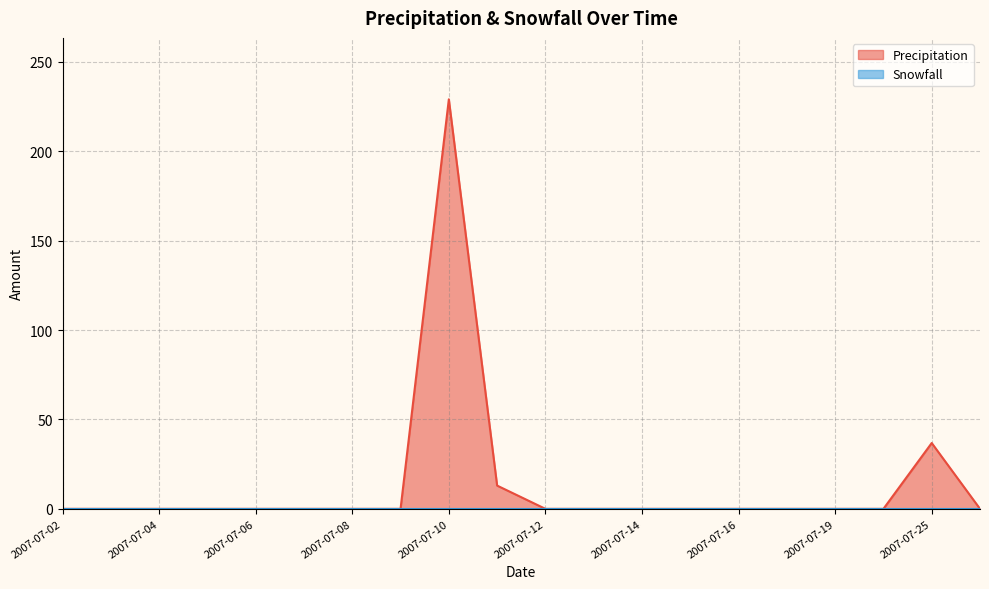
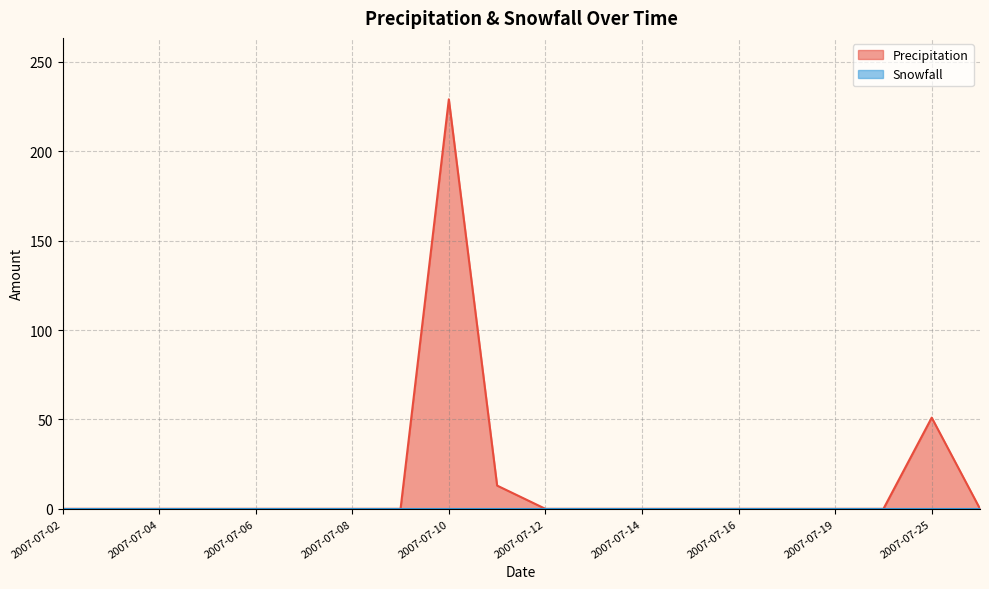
Precipitation, 2007-07-25: 37 -> 51
